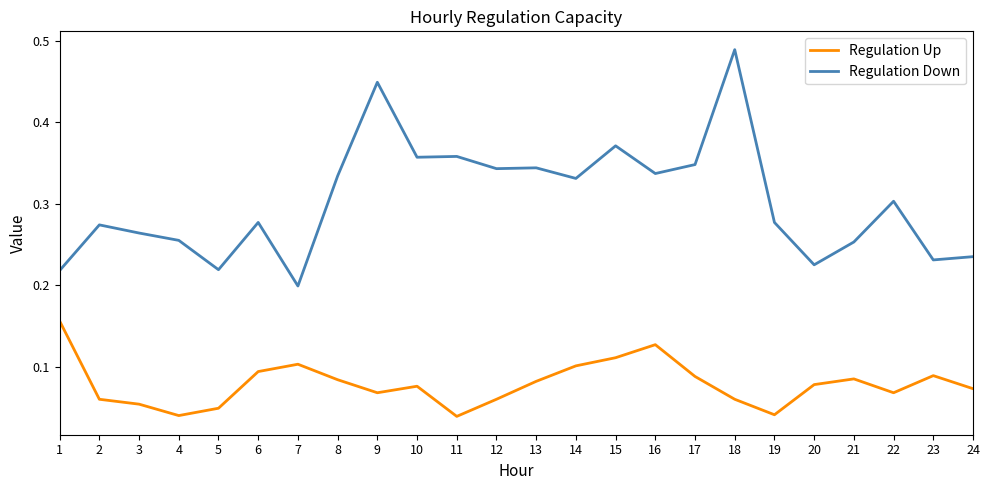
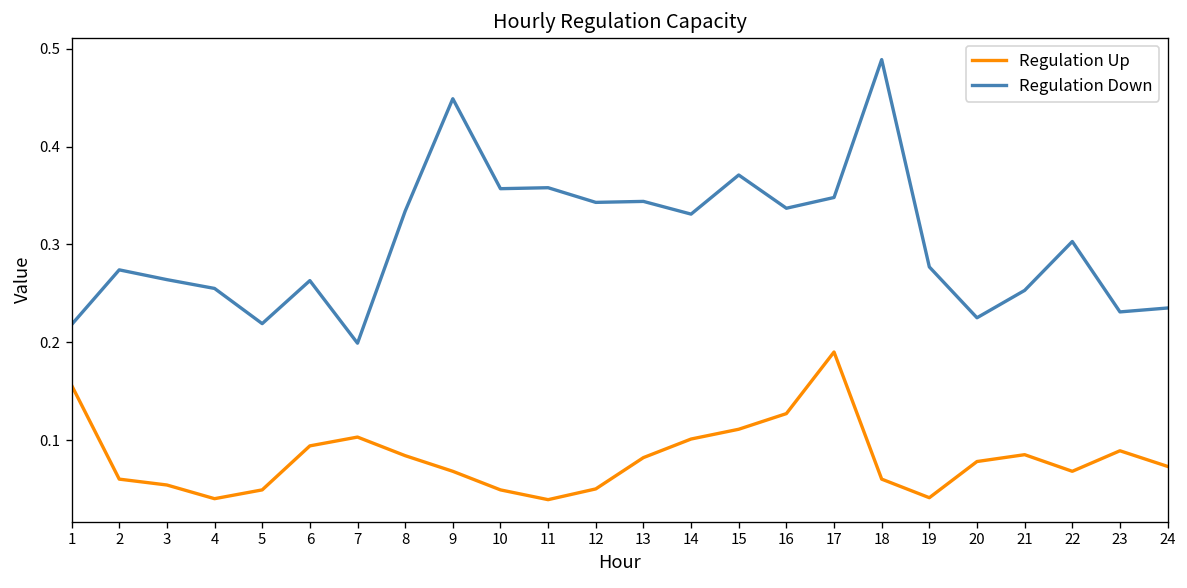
Regulation Down, 6: 0.28 -> 0.26
Regulation Up, 10: 0.08 -> 0.05
Regulation Up, 12: 0.06 -> 0.05
Regulation Up, 17: 0.09 -> 0.19
